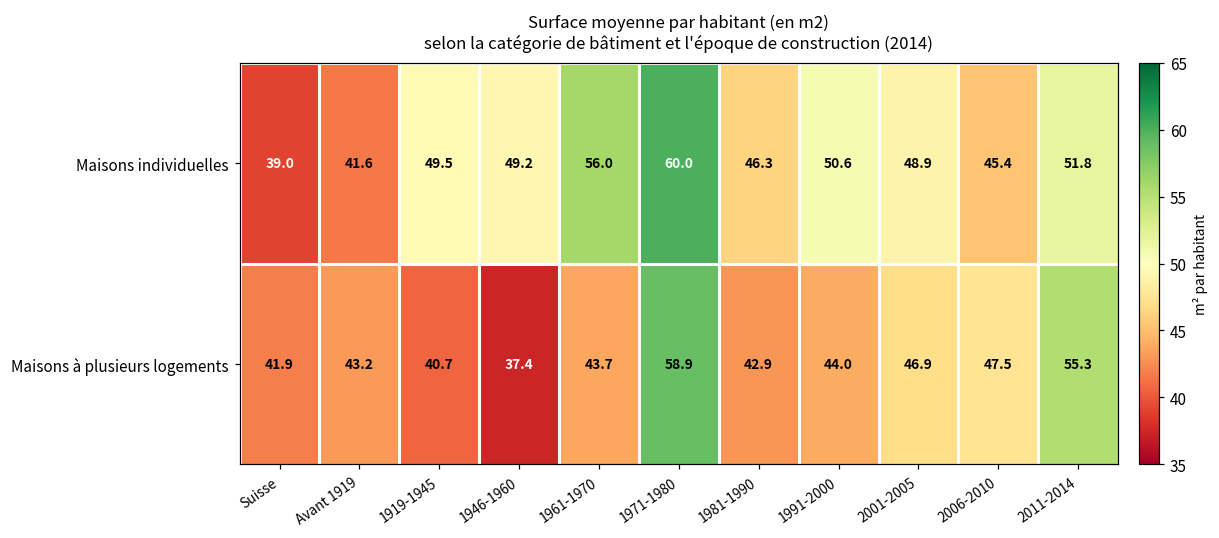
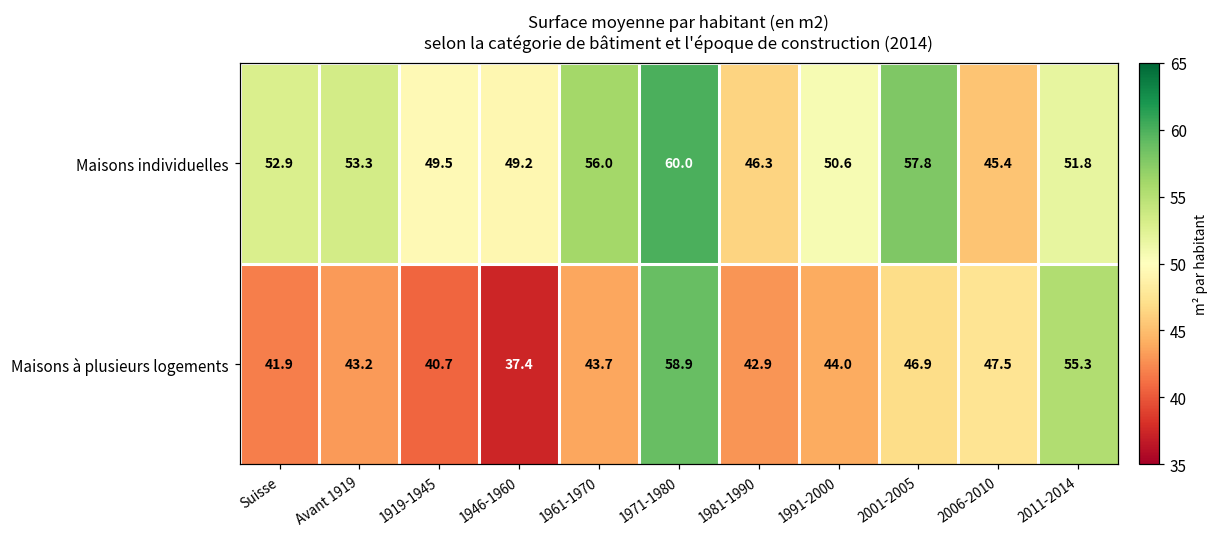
Maisons individuelles, Suisse: 39.0 -> 52.9
Maisons individuelles, Avant 1919: 41.6 -> 53.3
Maisons individuelles, 2001-2005: 48.9 -> 57.8
